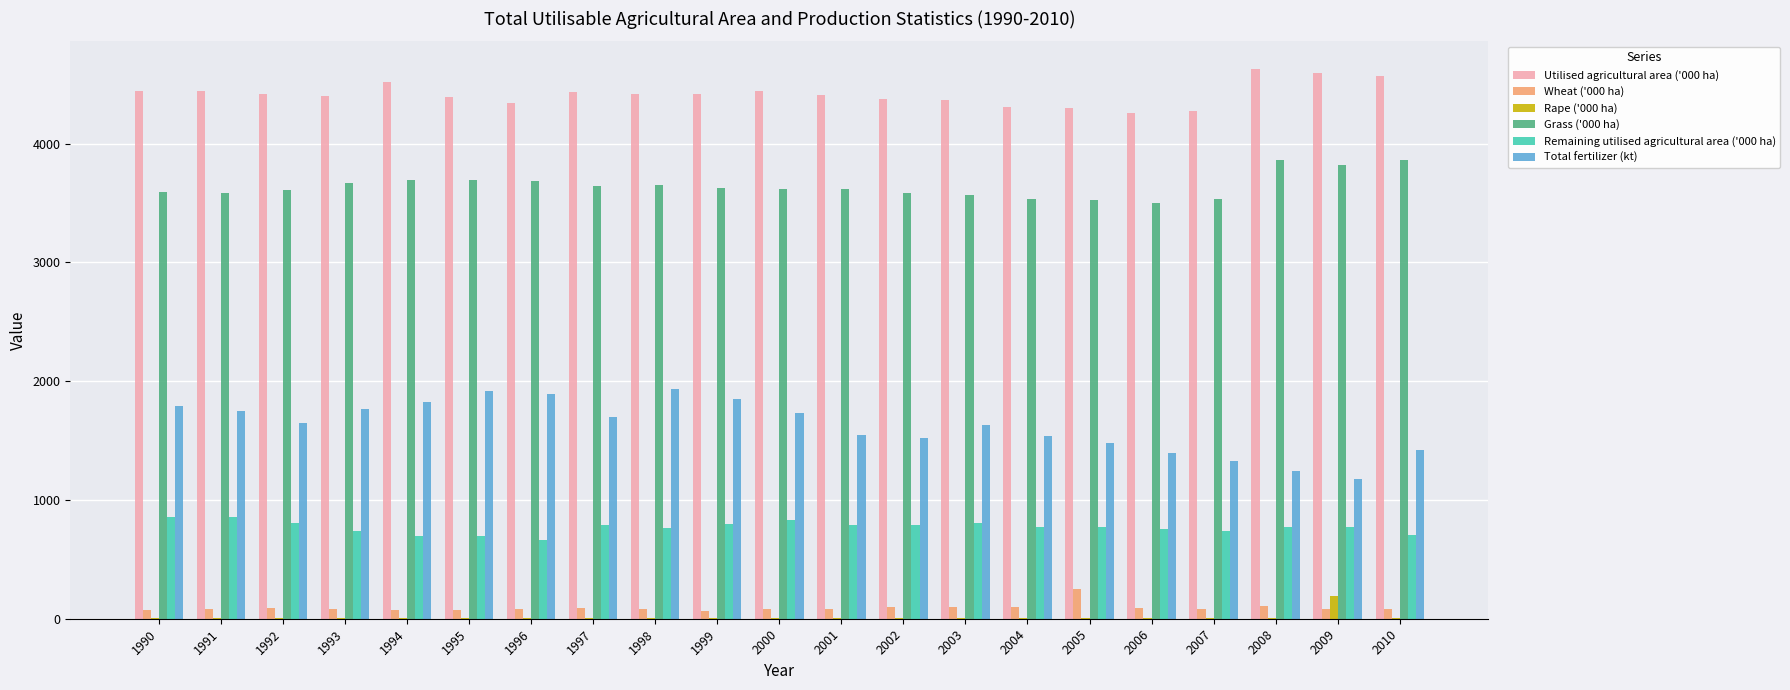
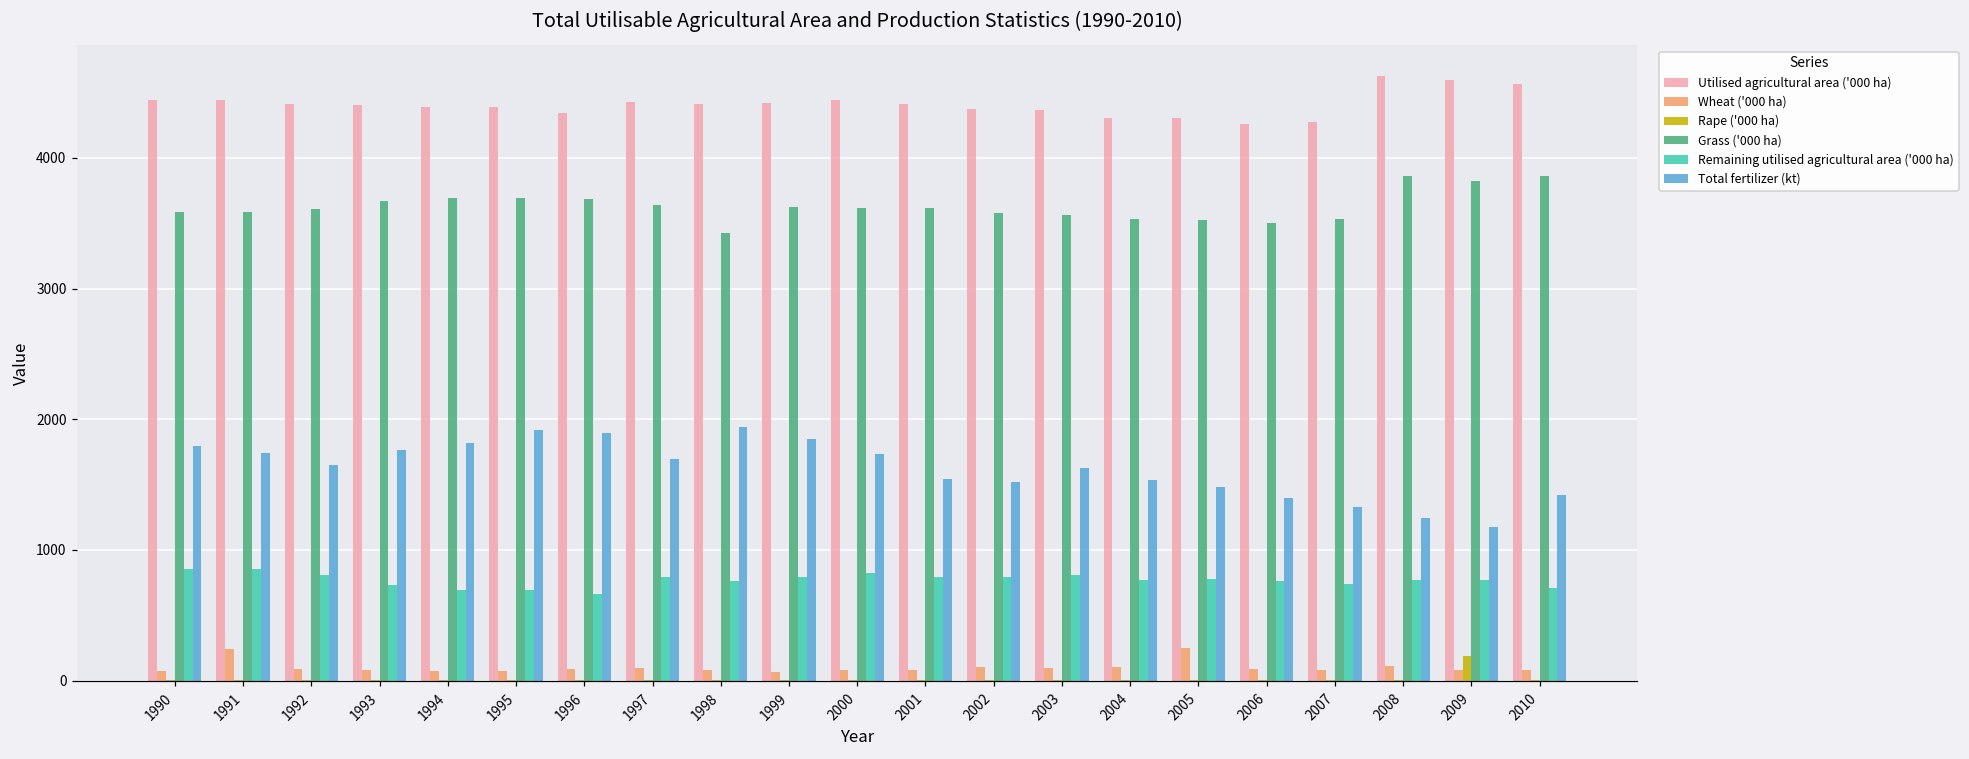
Wheat ('000 ha), 1991: 90 -> 240
Utilised agricultural area ('000 ha), 1994: 4520 -> 4390
Grass ('000 ha), 1998: 3650 -> 3420
